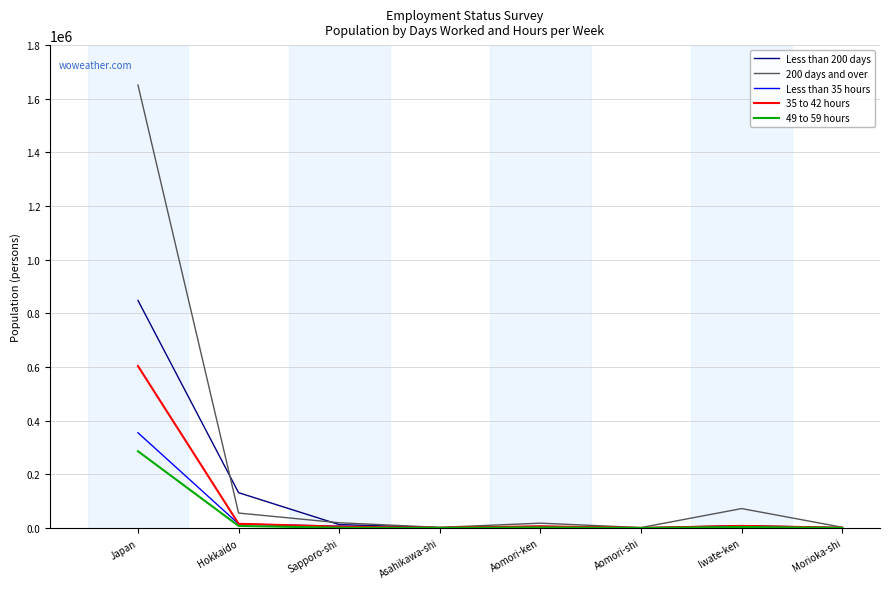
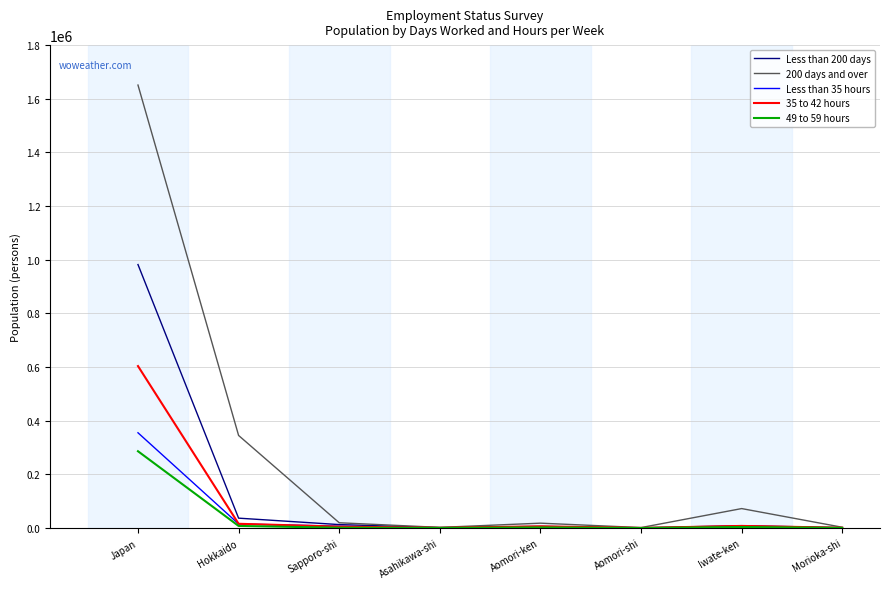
Less than 200 days, Japan: 850000 -> 980000
Less than 200 days, Hokkaido: 130000 -> 40000
200 days and over, Hokkaido: 60000 -> 350000
